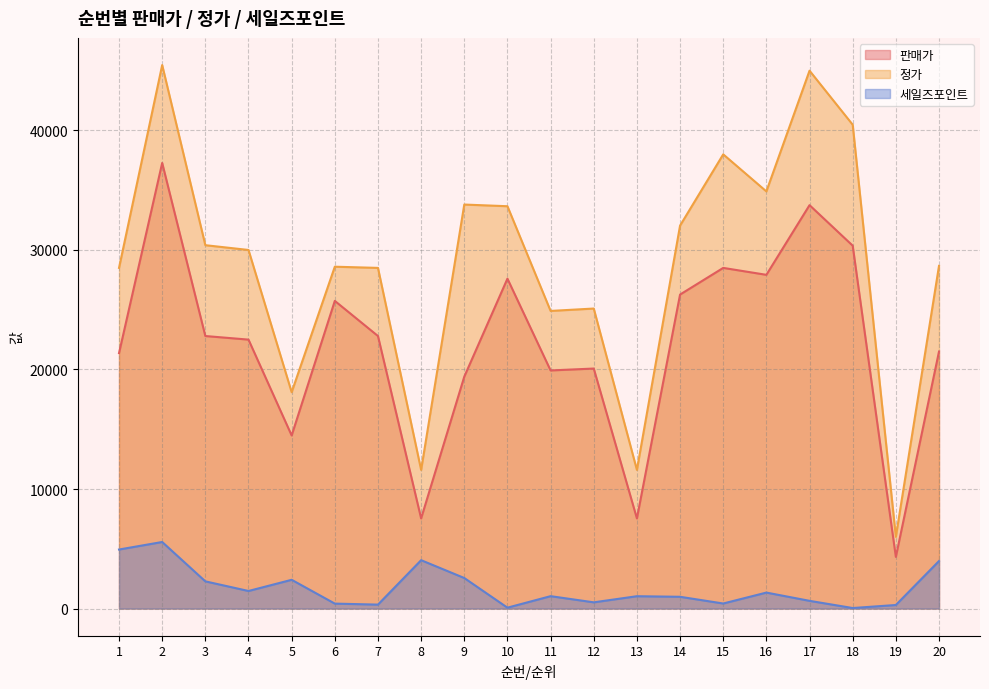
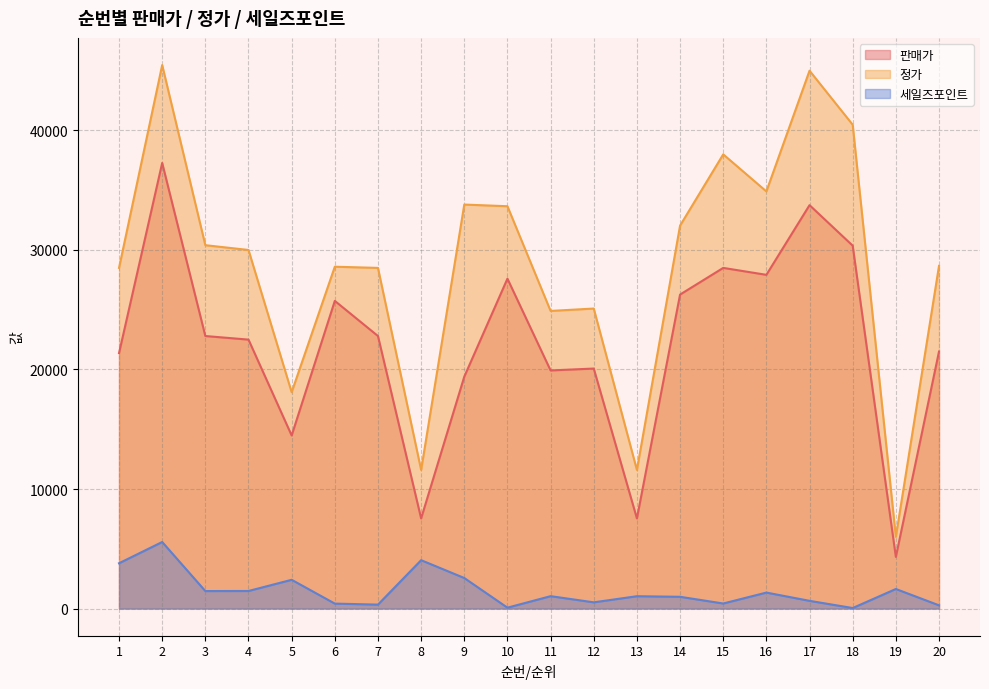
세일즈포인트, 1: 4900 -> 3800
세일즈포인트, 3: 2300 -> 1500
세일즈포인트, 19: 300 -> 1600
세일즈포인트, 20: 4000 -> 300
